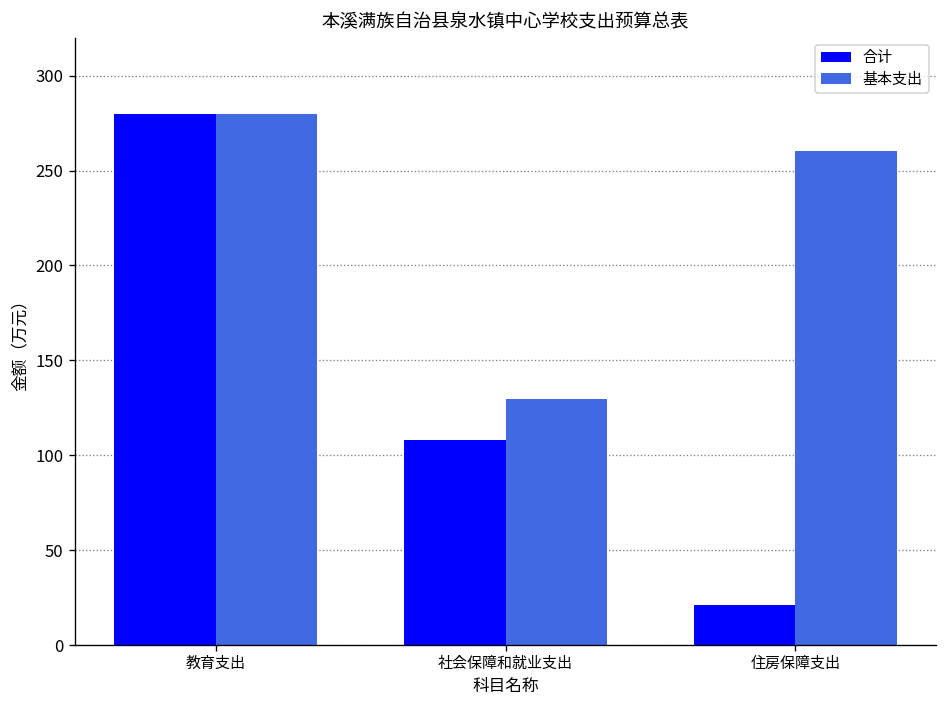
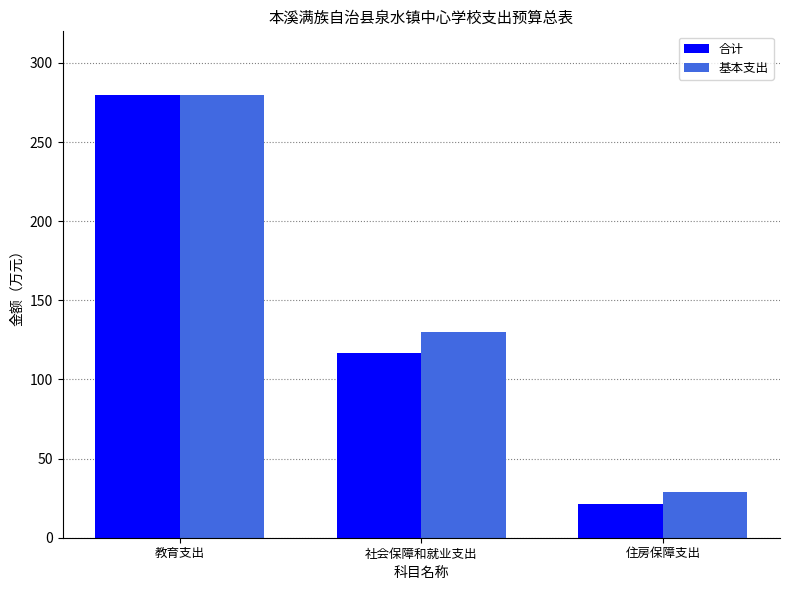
合计, 社会保障和就业支出: 108 -> 116
基本支出, 住房保障支出: 260 -> 29
